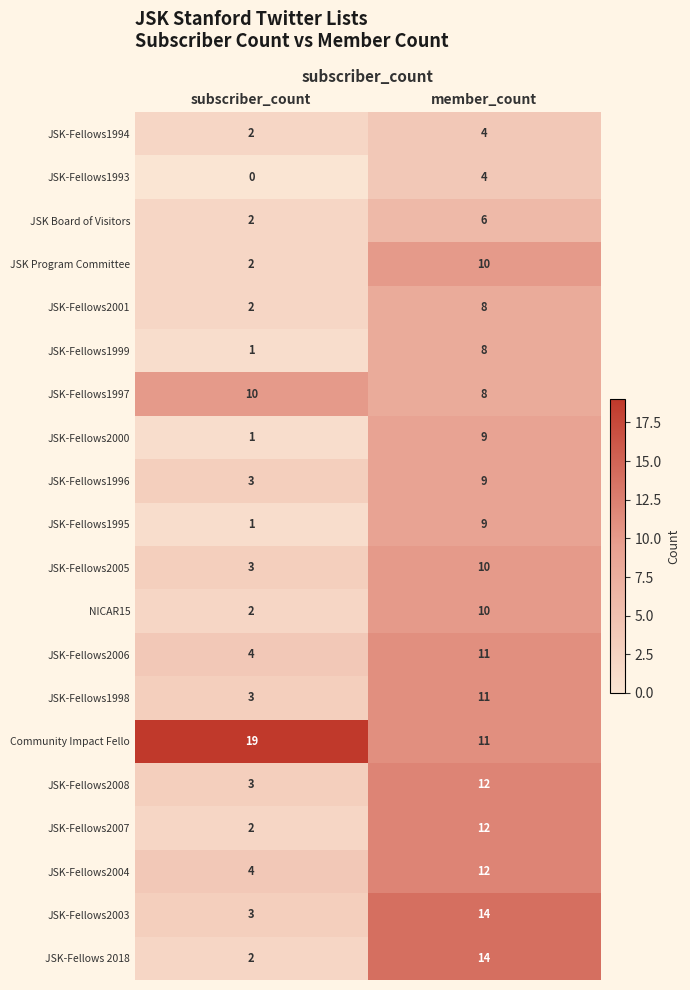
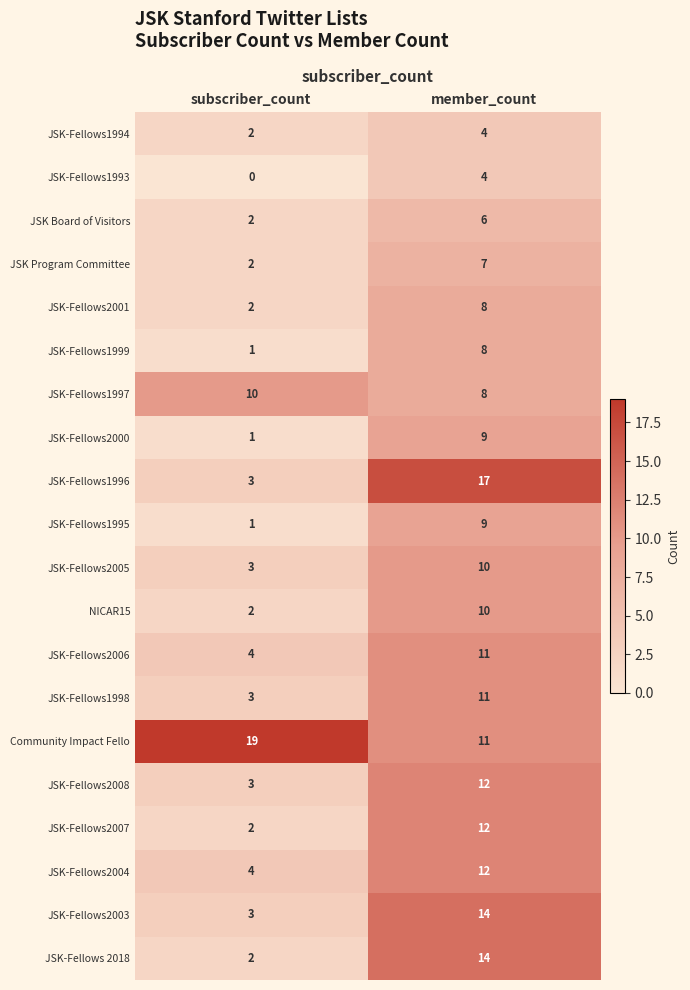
JSK Program Committee, member_count: 10 -> 7
JSK-Fellows1996, member_count: 9 -> 17
